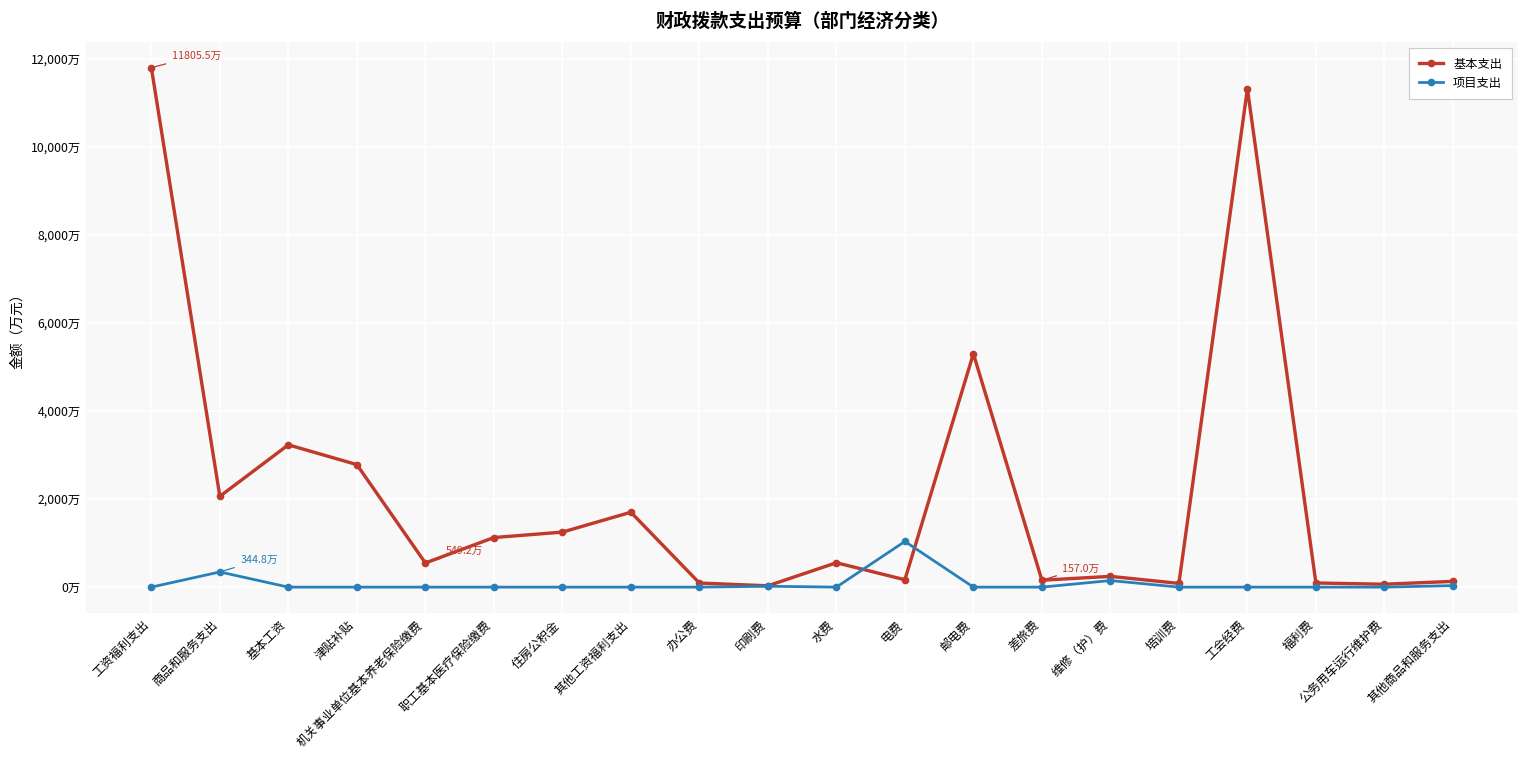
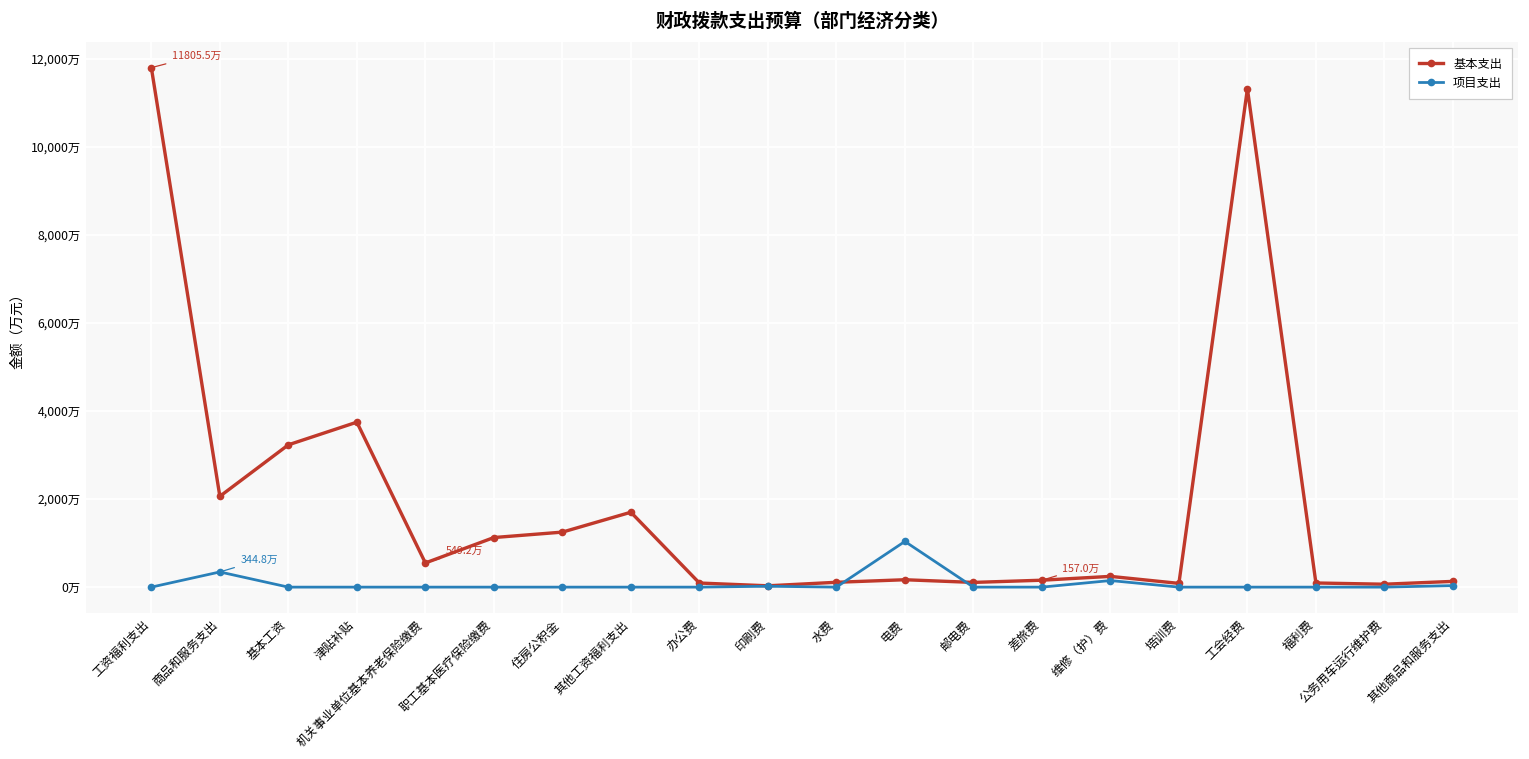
基本支出, 津贴补贴: 2,800万 -> 3,700万
基本支出, 水费: 600万 -> 100万
基本支出, 邮电费: 5,300万 -> 100万
